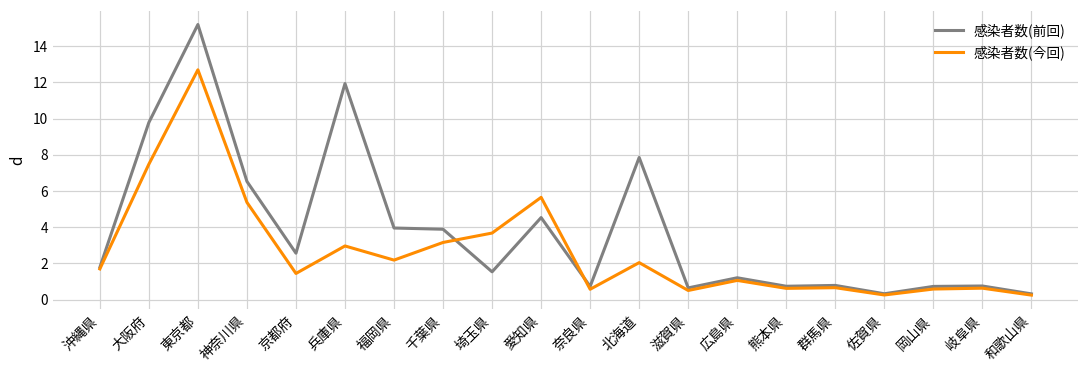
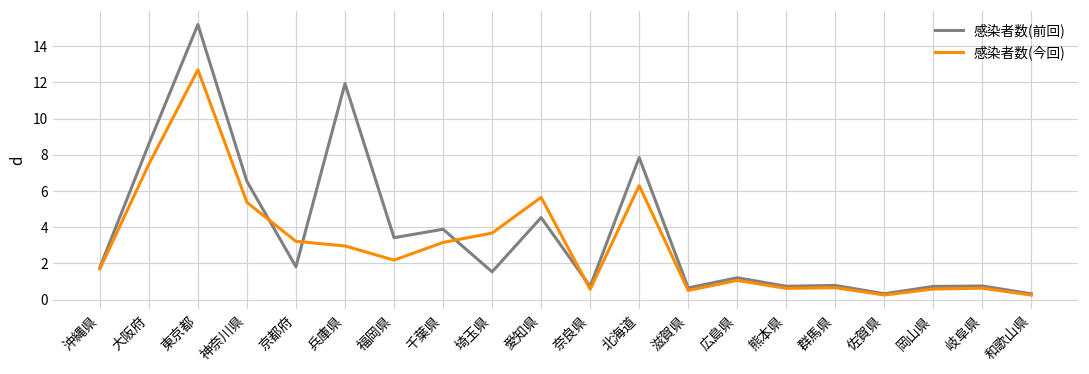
感染者数(前回), 大阪府: 9.8 -> 8.6
感染者数(前回), 京都府: 2.6 -> 1.8
感染者数(今回), 京都府: 1.4 -> 3.2
感染者数(前回), 福岡県: 4.0 -> 3.4
感染者数(今回), 北海道: 2.0 -> 6.3
